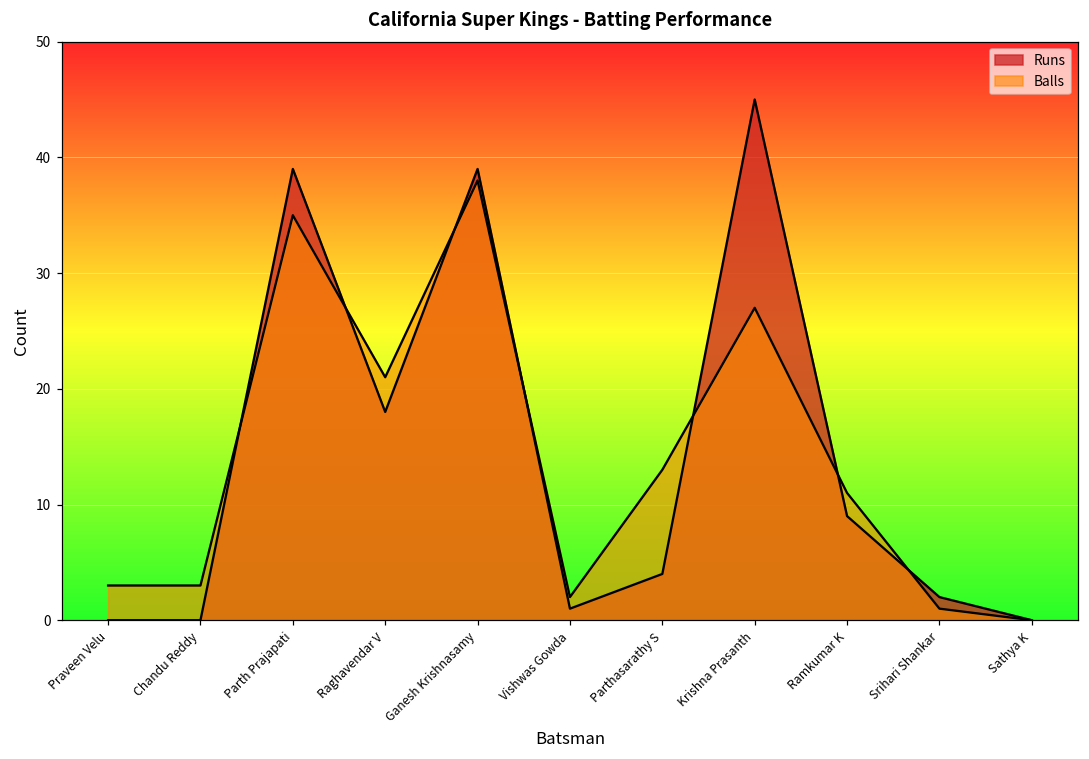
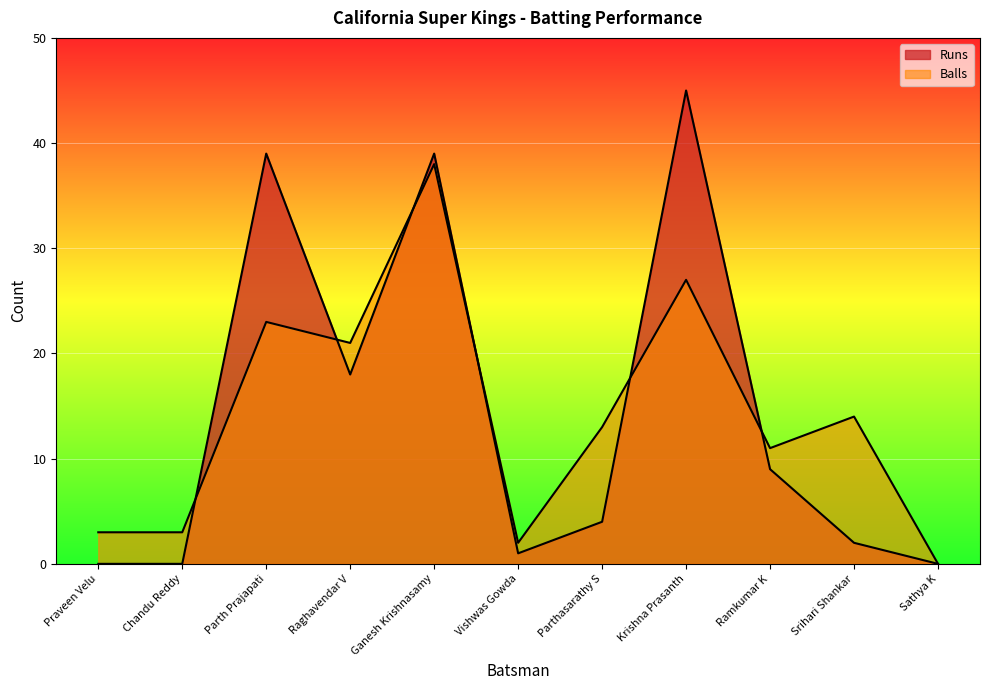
Balls, Parth Prajapati: 35 -> 23
Balls, Srihari Shankar: 1 -> 14
